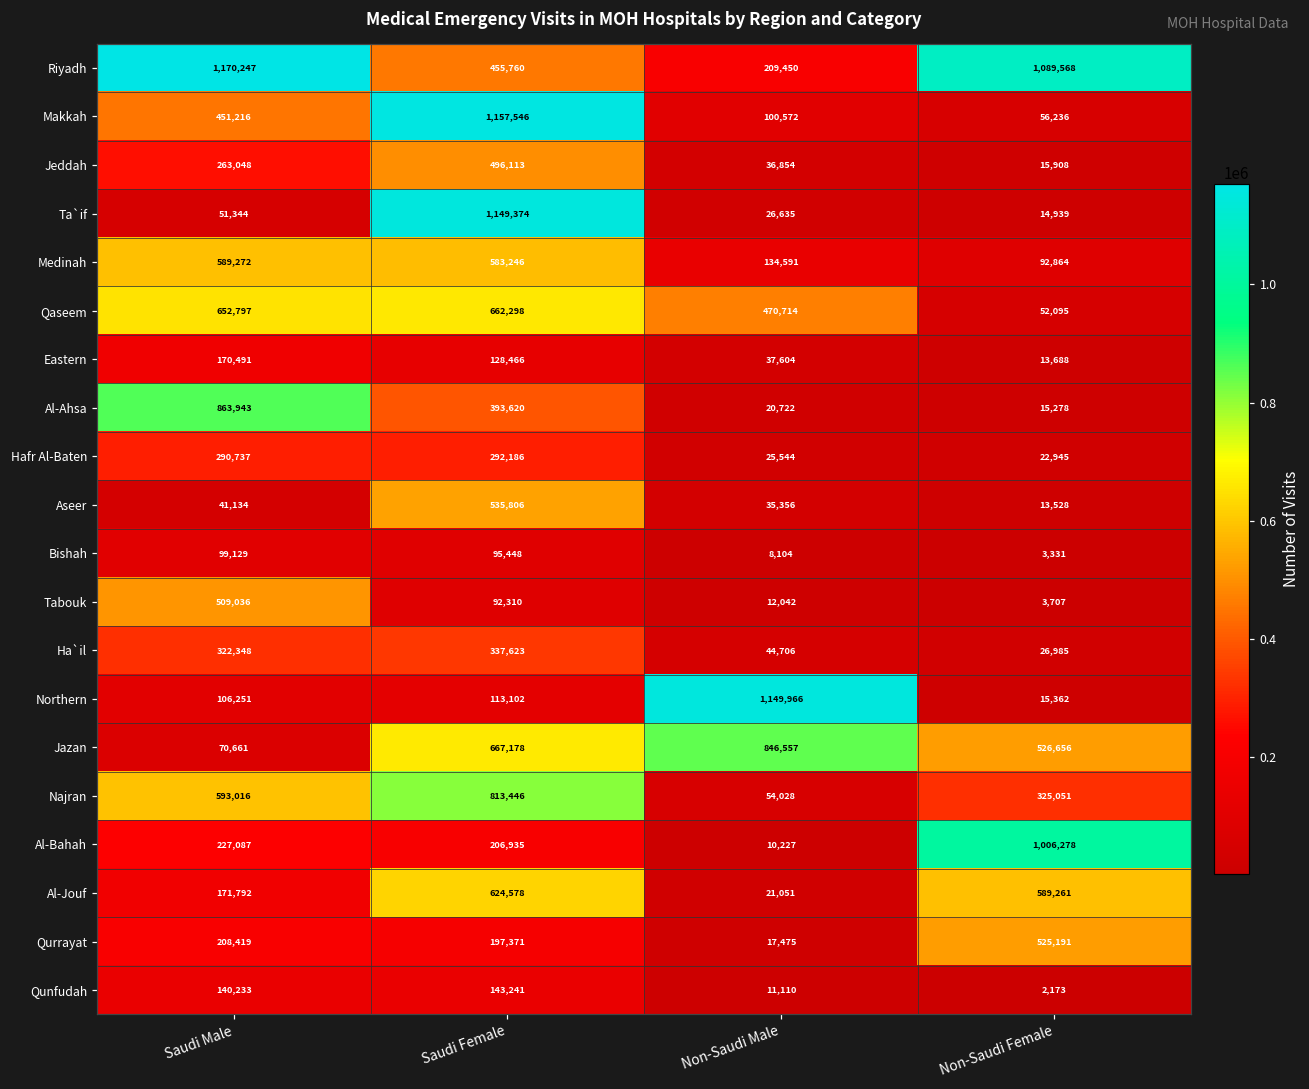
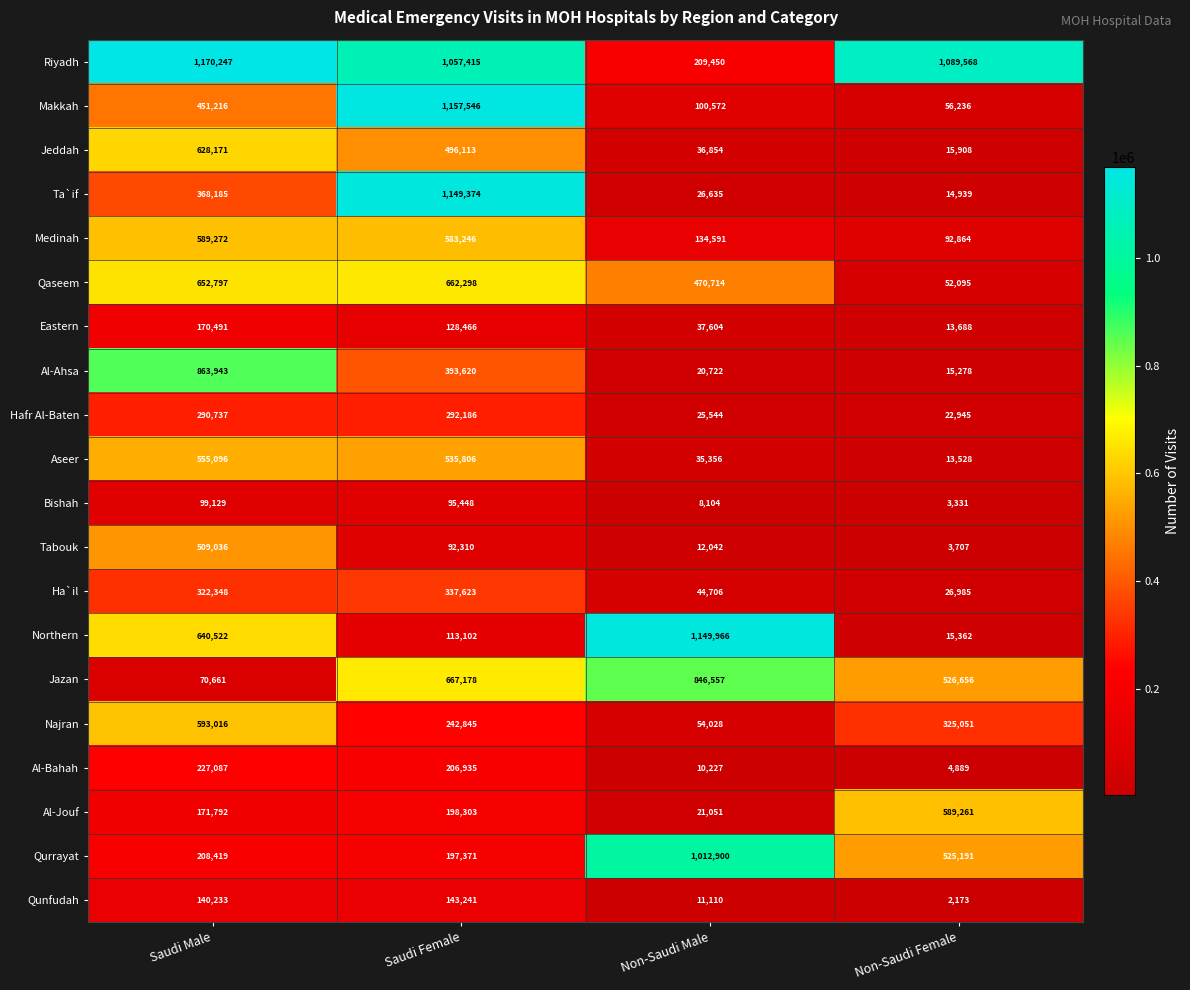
Riyadh, Saudi Female: 455,760 -> 1,057,415
Jeddah, Saudi Male: 263,048 -> 628,171
Ta`if, Saudi Male: 51,344 -> 368,185
Aseer, Saudi Male: 41,134 -> 555,096
Northern, Saudi Male: 106,251 -> 640,522
Najran, Saudi Female: 813,446 -> 242,845
Al-Bahah, Non-Saudi Female: 1,006,278 -> 4,889
Al-Jouf, Saudi Female: 624,578 -> 198,303
Qurrayat, Non-Saudi Male: 17,475 -> 1,012,900
